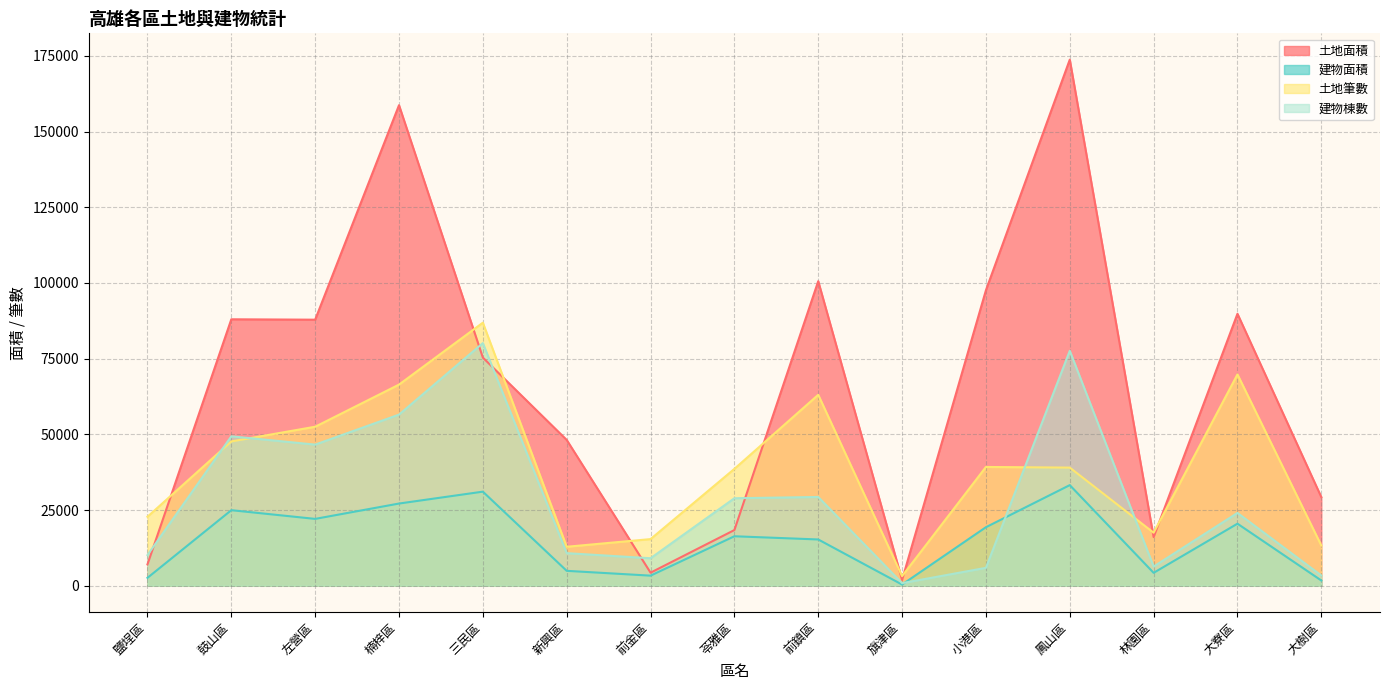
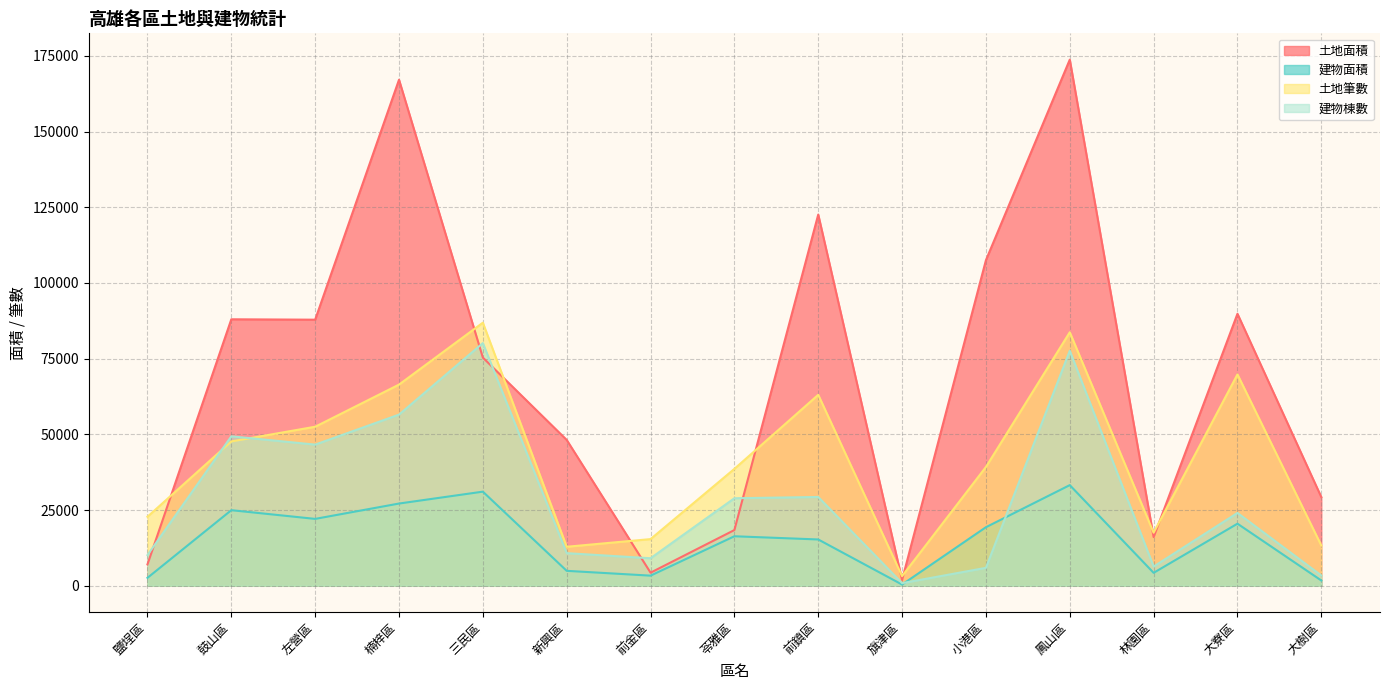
土地面積, 楠梓區: 159000 -> 167000
土地面積, 前鎮區: 101000 -> 123000
土地面積, 小港區: 98000 -> 108000
土地筆數, 鳳山區: 39000 -> 84000
